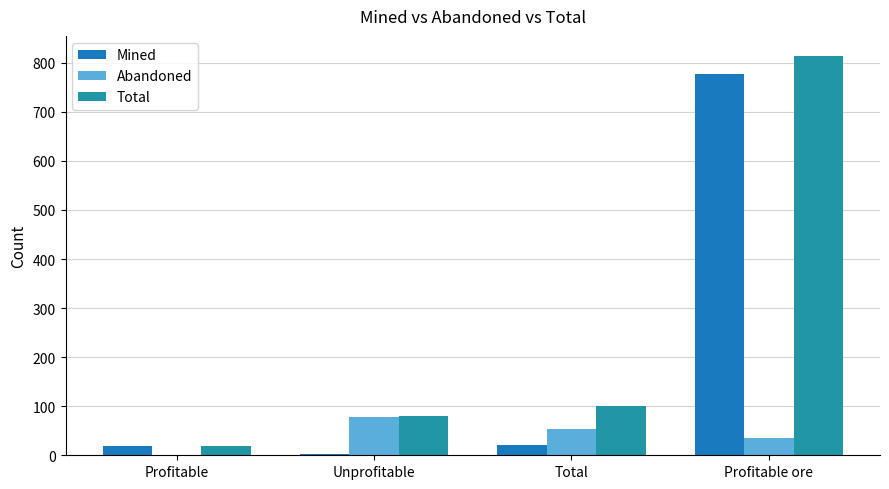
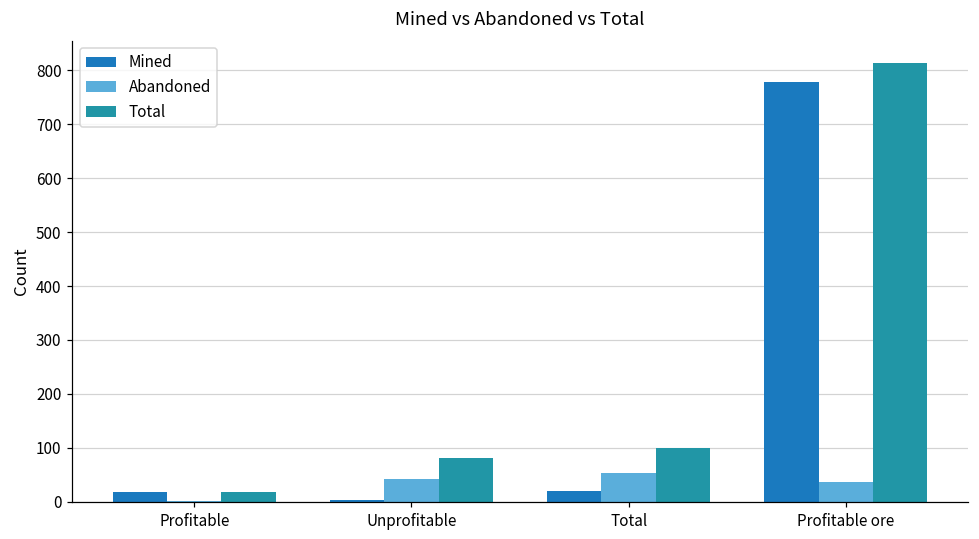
Abandoned, Unprofitable: 80 -> 40
